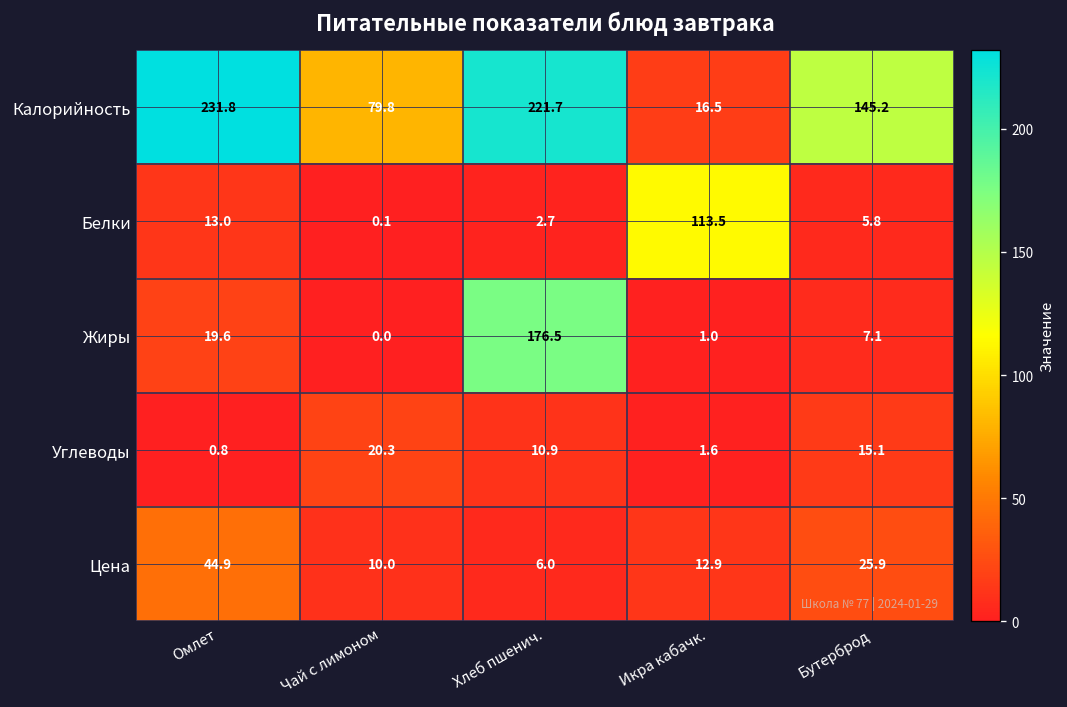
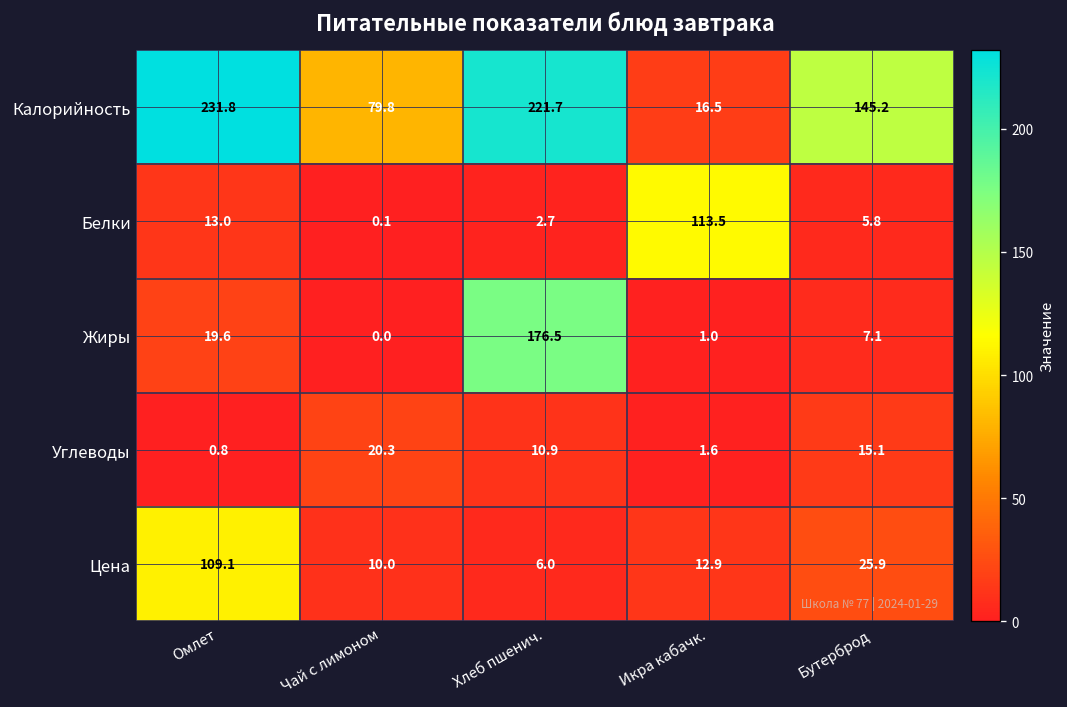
Цена, Омлет: 44.9 -> 109.1
